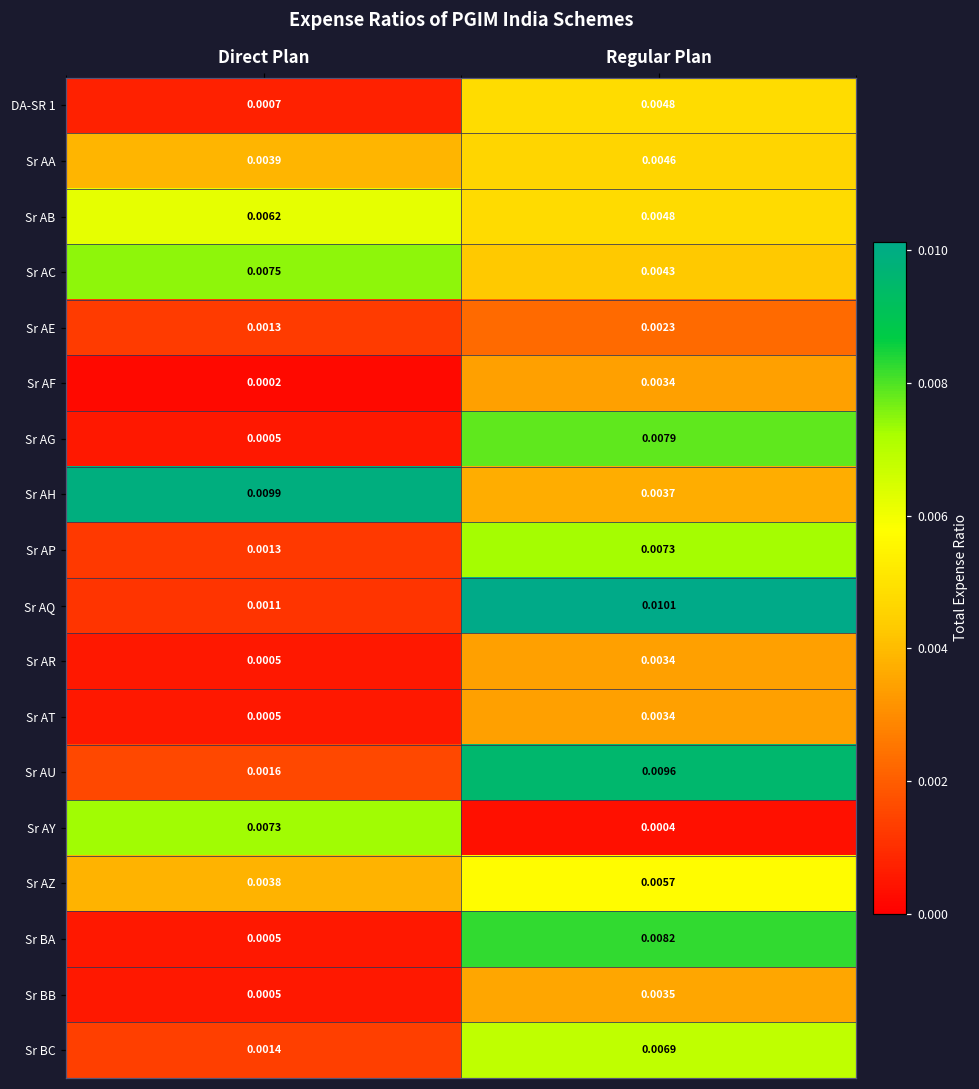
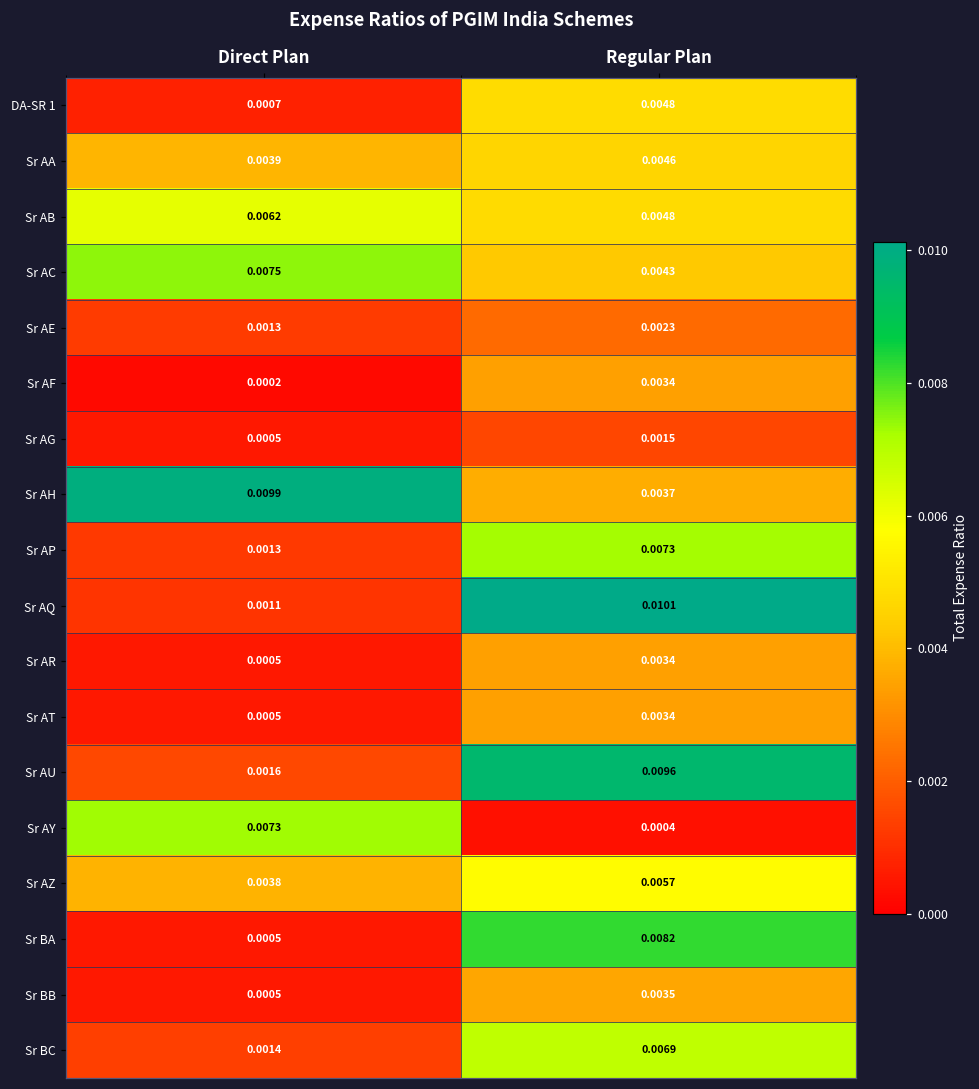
Sr AG, Regular Plan: 0.0079 -> 0.0015
